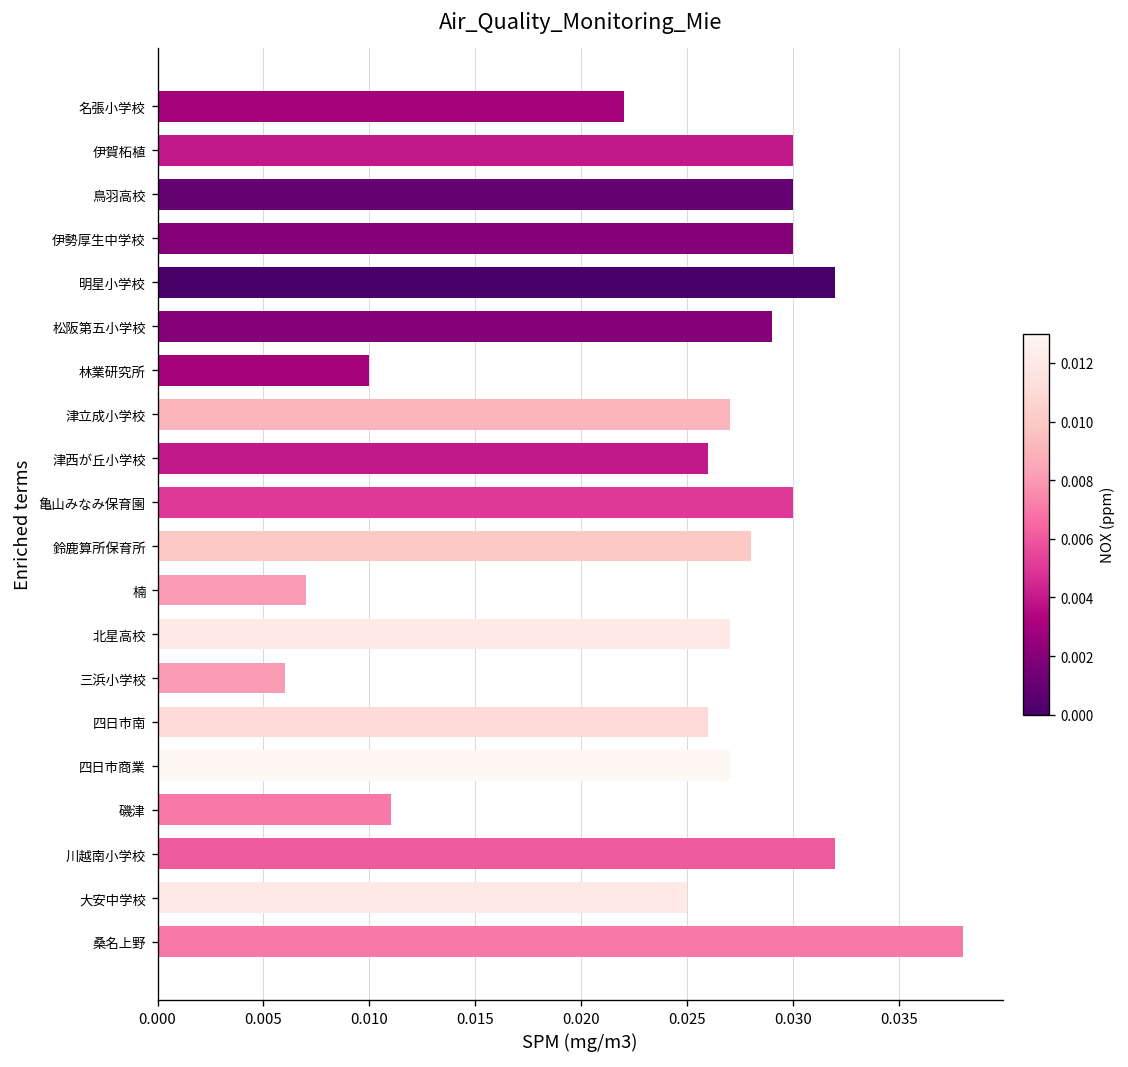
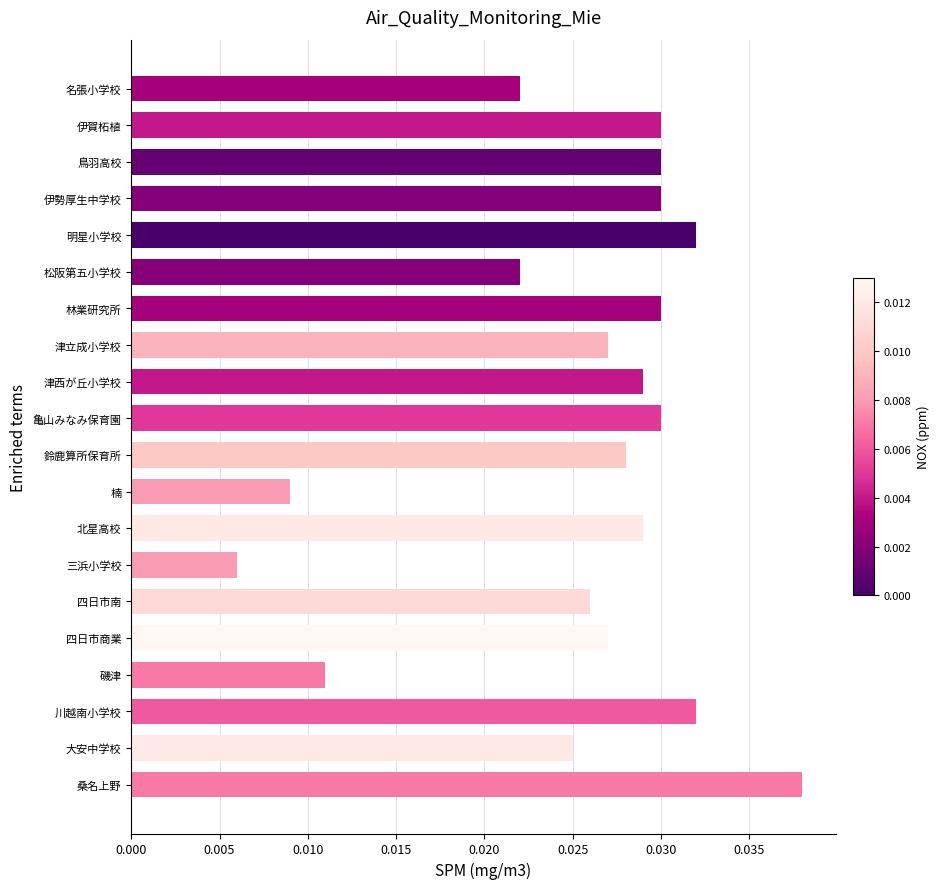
松阪第五小学校: 0.029 -> 0.022
林業研究所: 0.01 -> 0.03
津西が丘小学校: 0.026 -> 0.029
楠: 0.007 -> 0.009
北星高校: 0.027 -> 0.029
